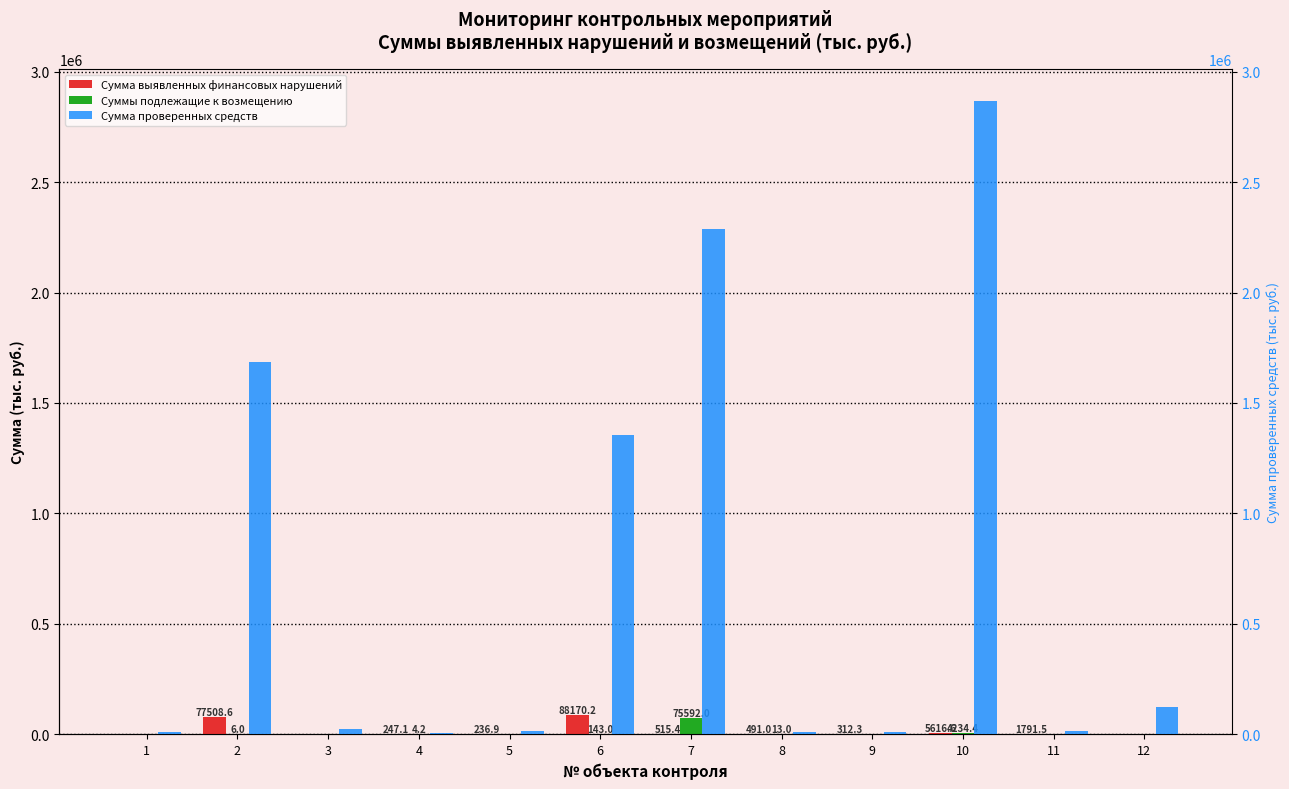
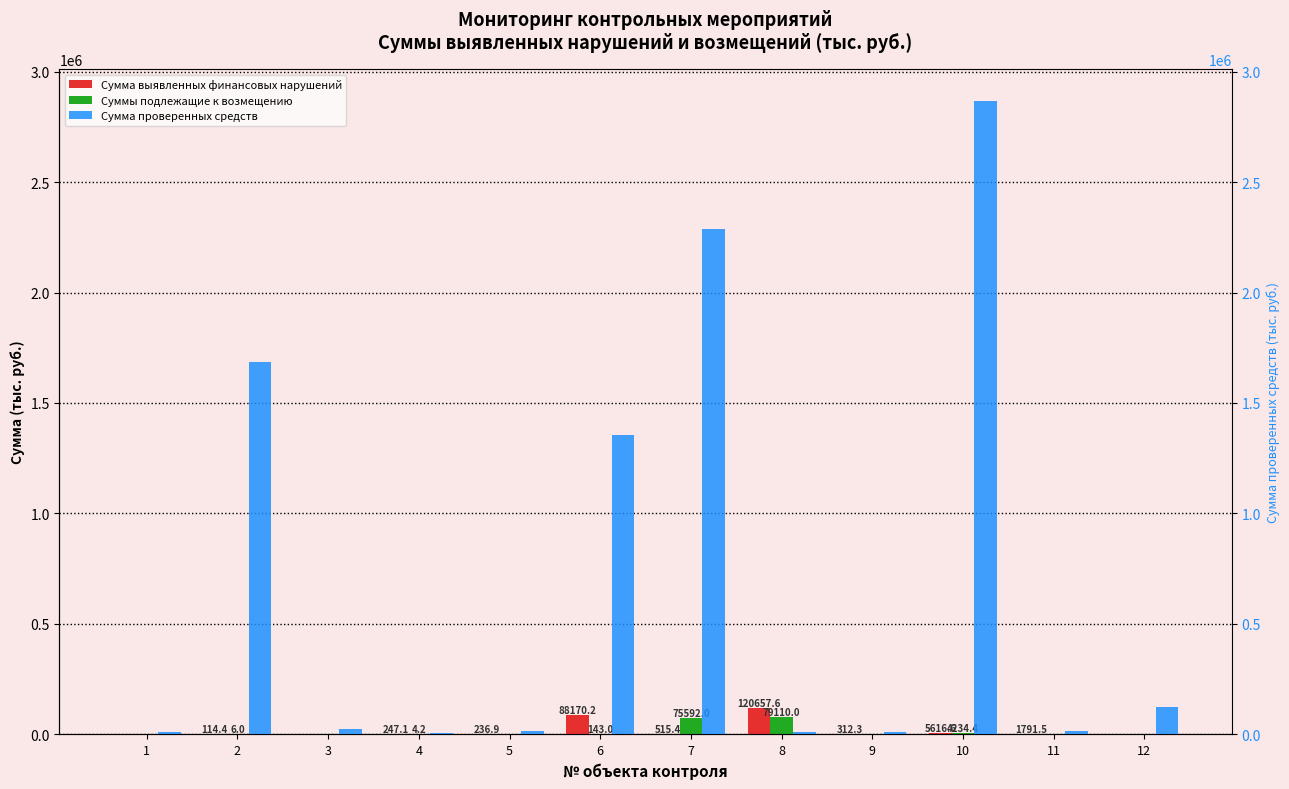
Сумма выявленных финансовых нарушений, 2: 77508.6 -> 114.4
Сумма выявленных финансовых нарушений, 8: 491.0 -> 120657.6
Суммы подлежащие к возмещению, 8: 13.0 -> 79110.0
